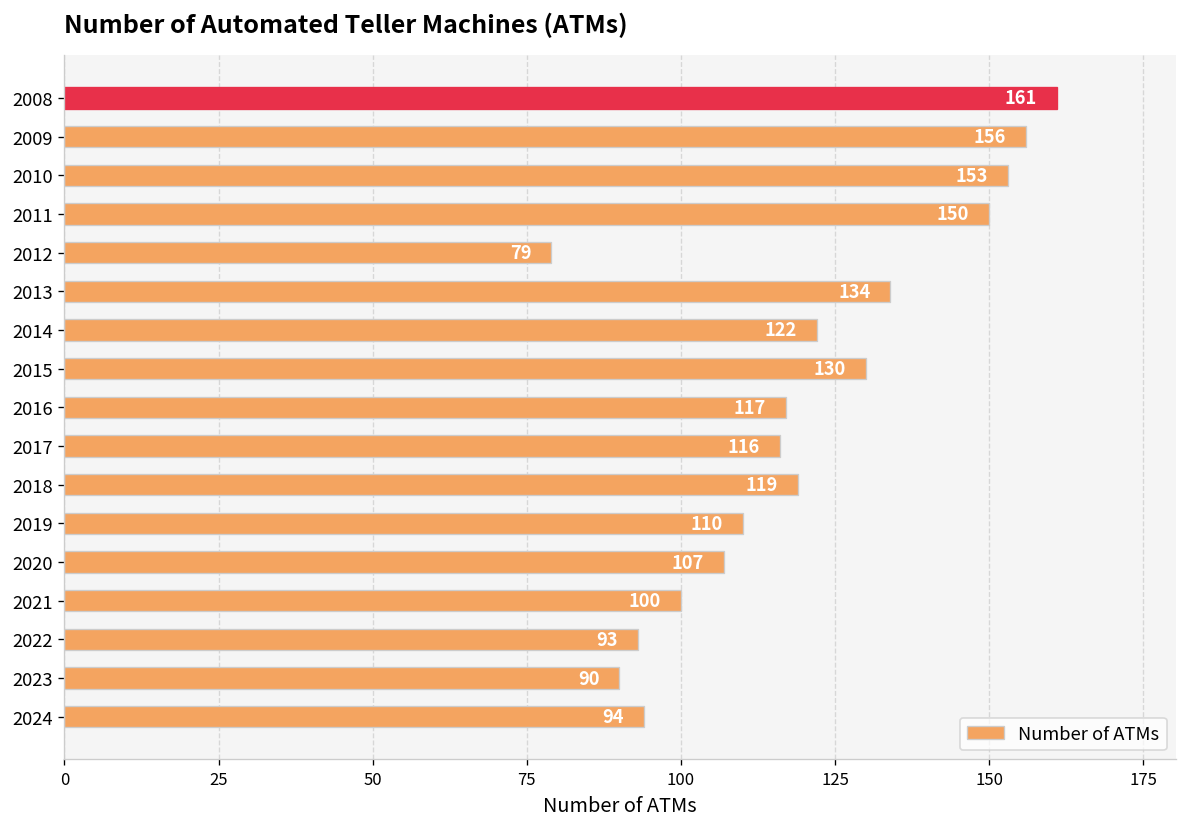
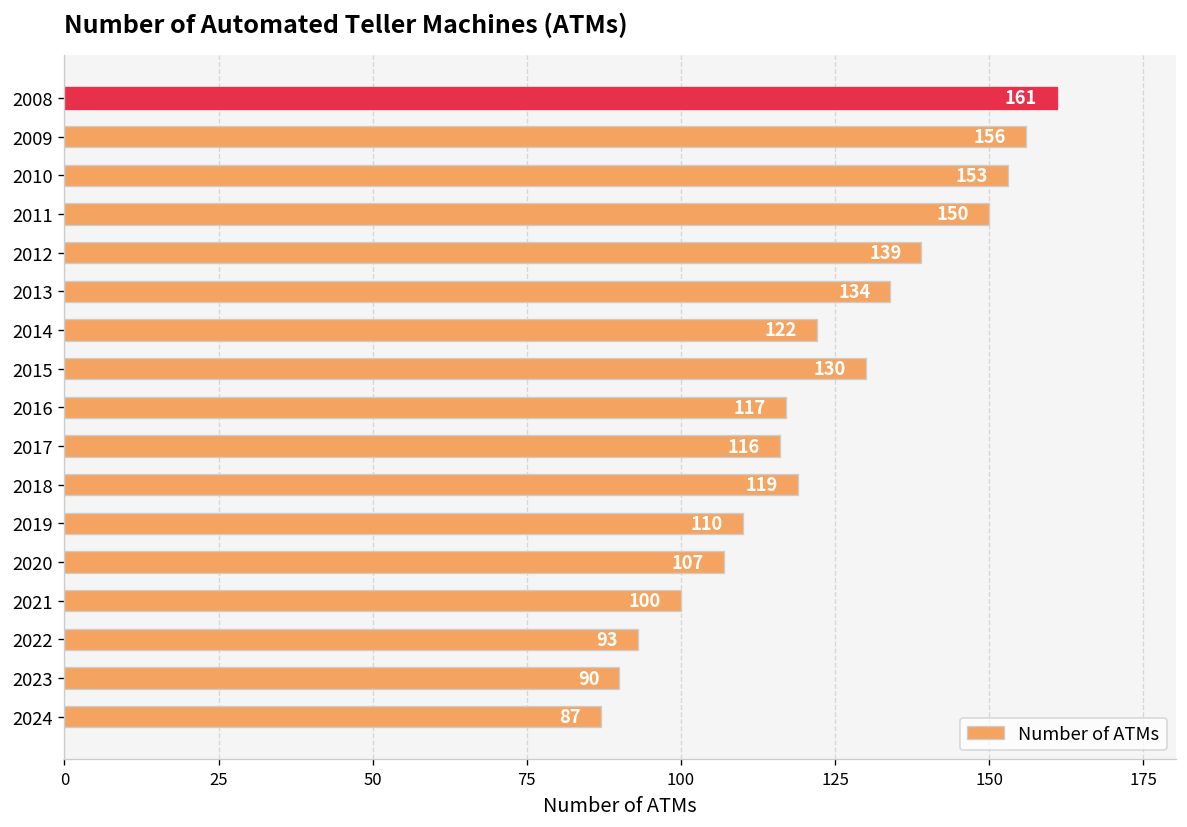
2012: 79 -> 139
2024: 94 -> 87
